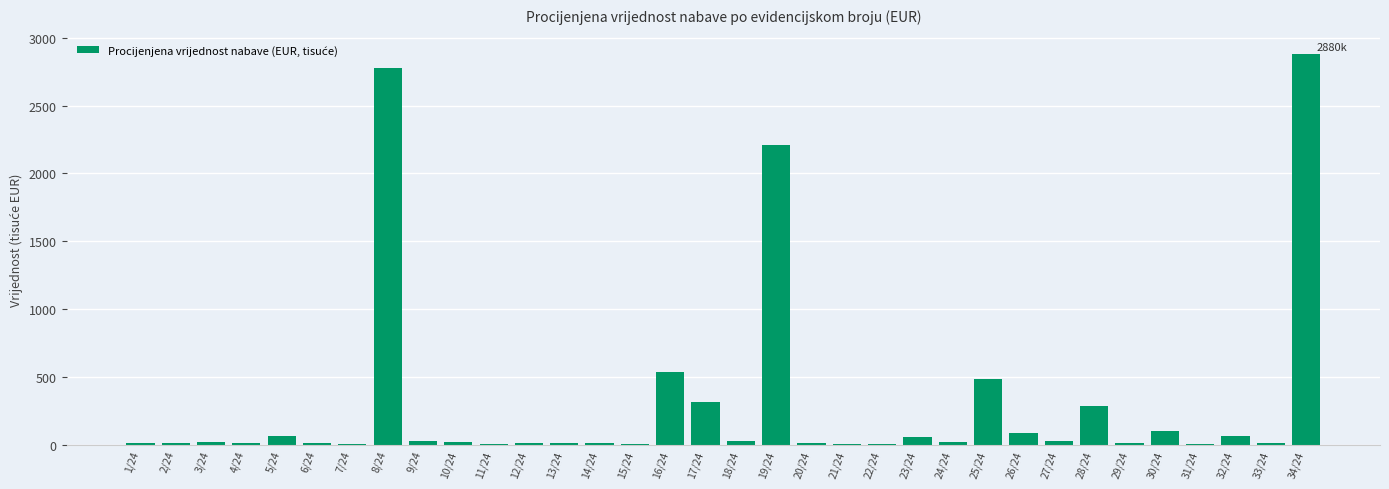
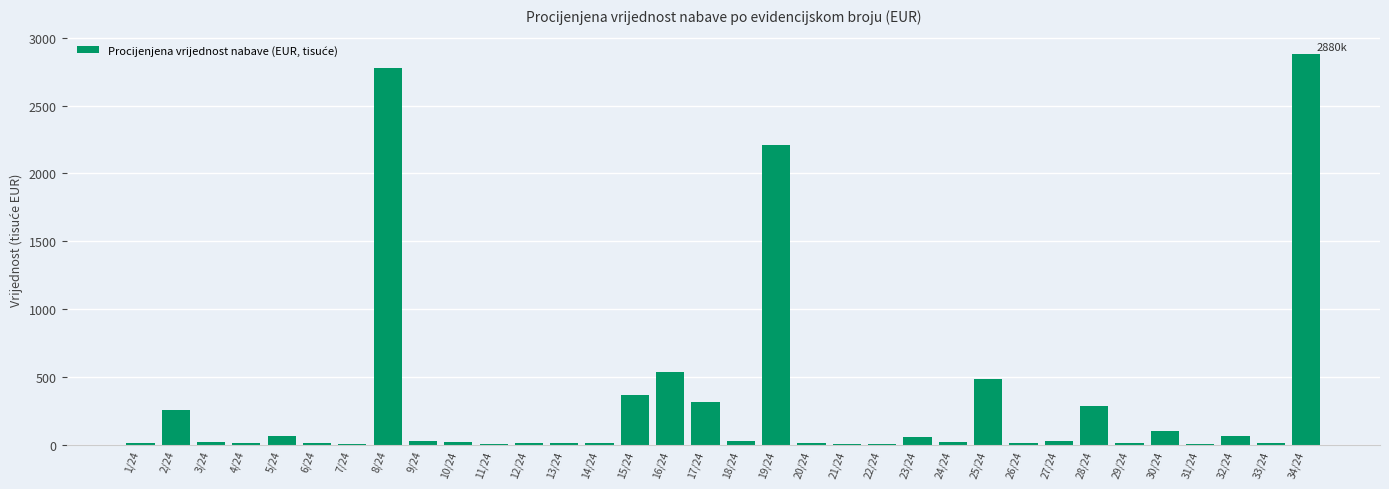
2/24: 10 -> 250
15/24: 10 -> 370
26/24: 90 -> 10
